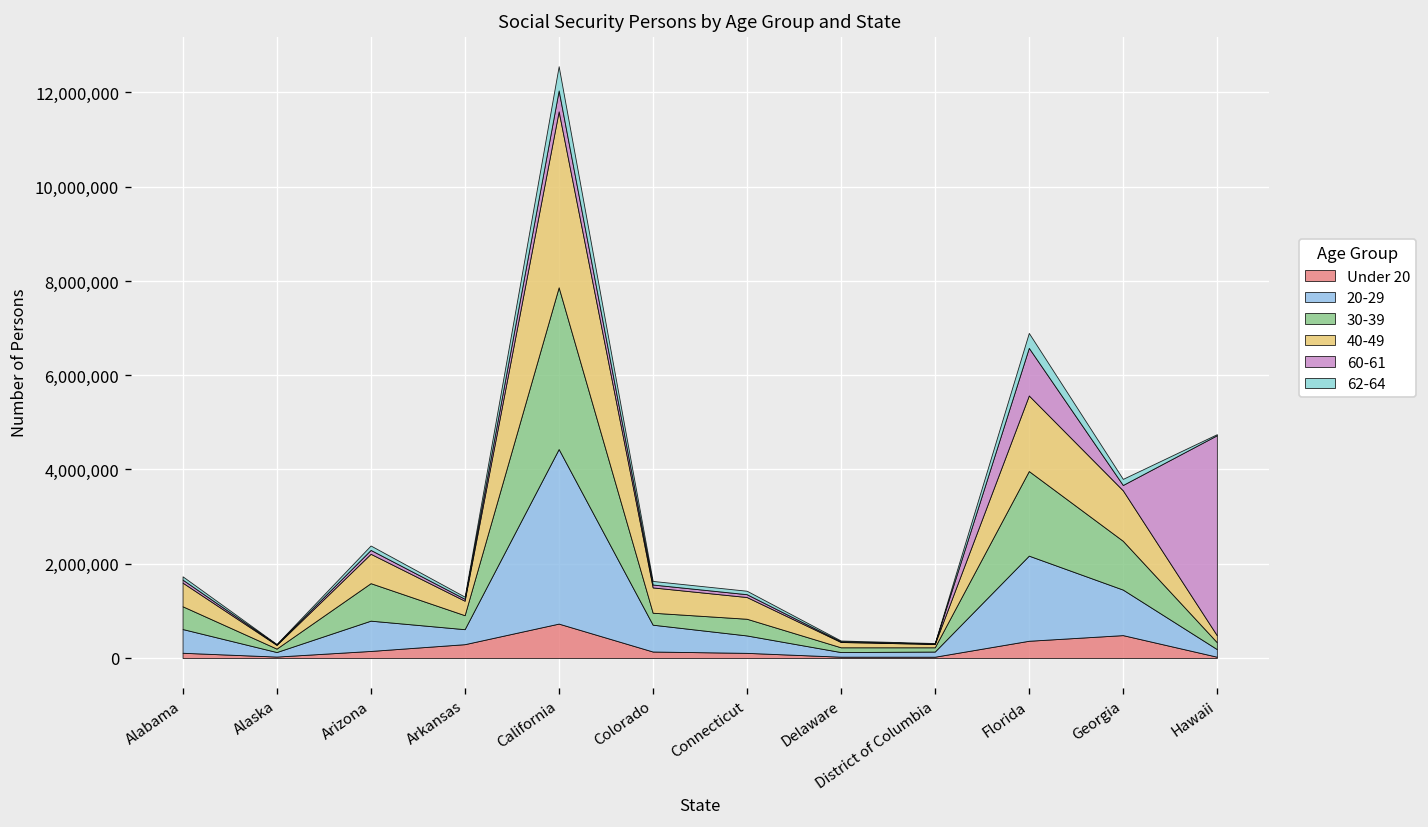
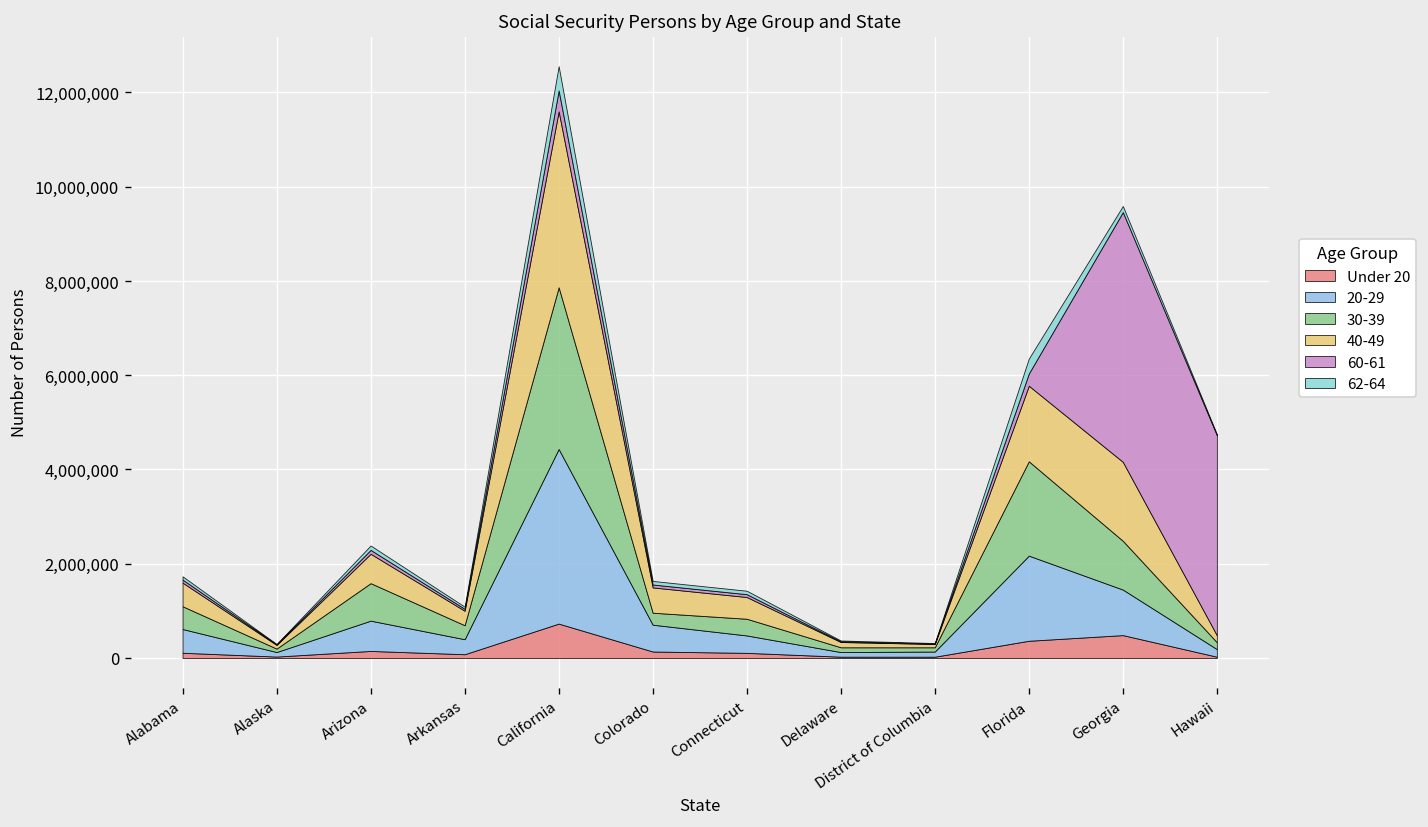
Under 20, Arkansas: 300,000 -> 100,000
30-39, Florida: 1,800,000 -> 2,000,000
60-61, Florida: 1,000,000 -> 300,000
40-49, Georgia: 1,100,000 -> 1,700,000
60-61, Georgia: 100,000 -> 5,300,000
